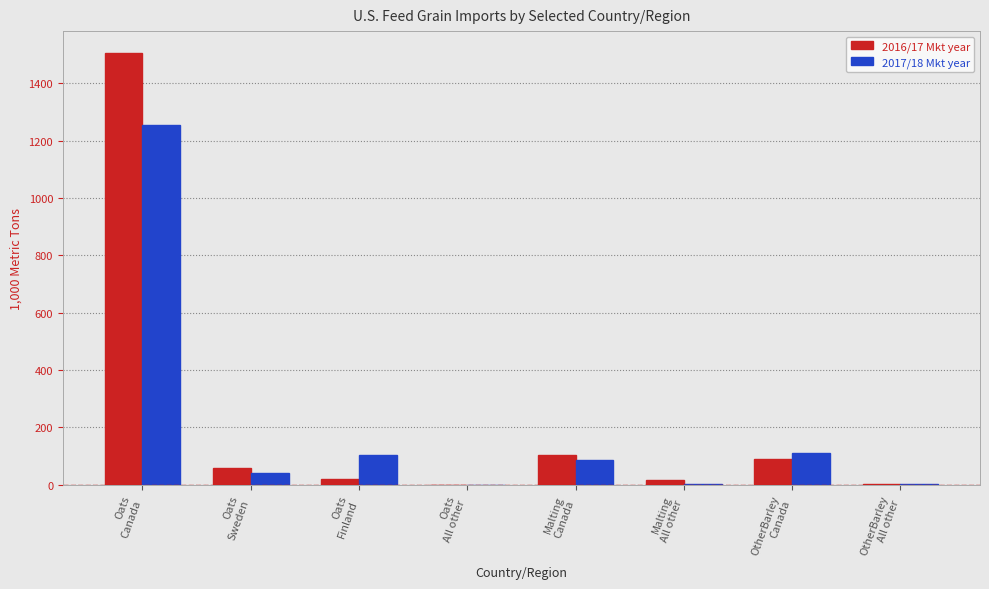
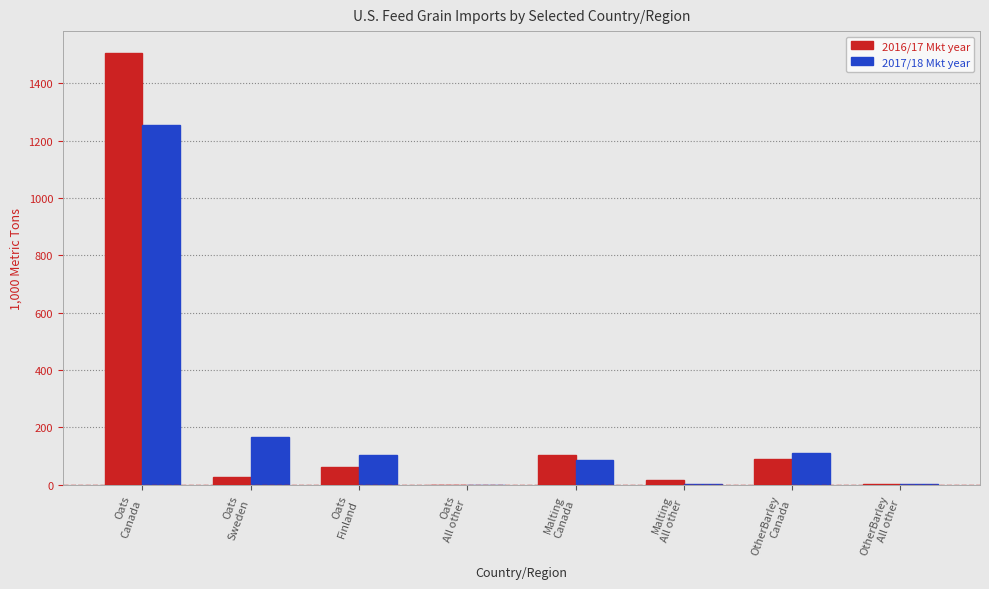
2016/17 Mkt year, Oats Sweden: 60 -> 30
2017/18 Mkt year, Oats Sweden: 40 -> 160
2016/17 Mkt year, Oats Finland: 20 -> 60
